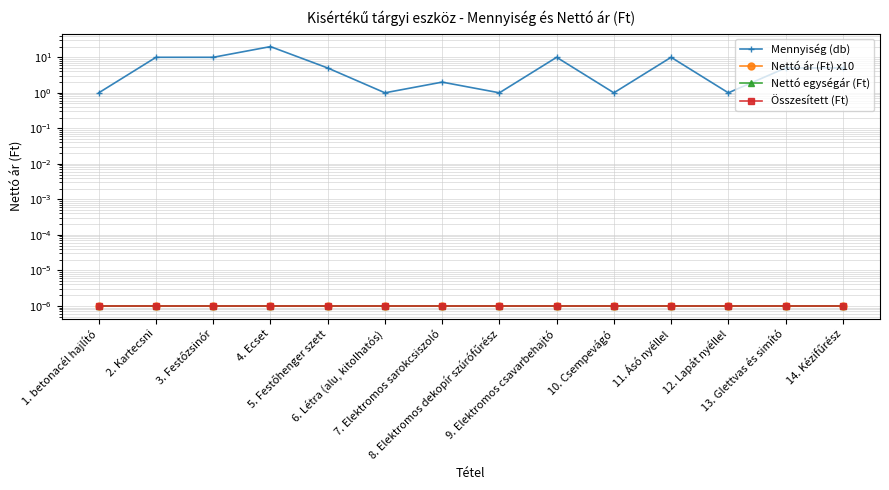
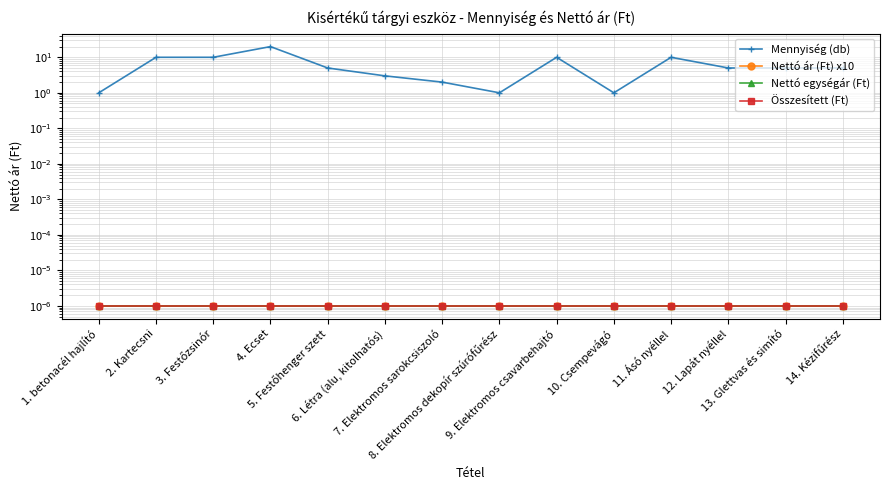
Mennyiség (db), 6. Létra (alu, kitolhatós): 1 -> 3
Mennyiség (db), 12. Lapát nyéllel: 1 -> 5
